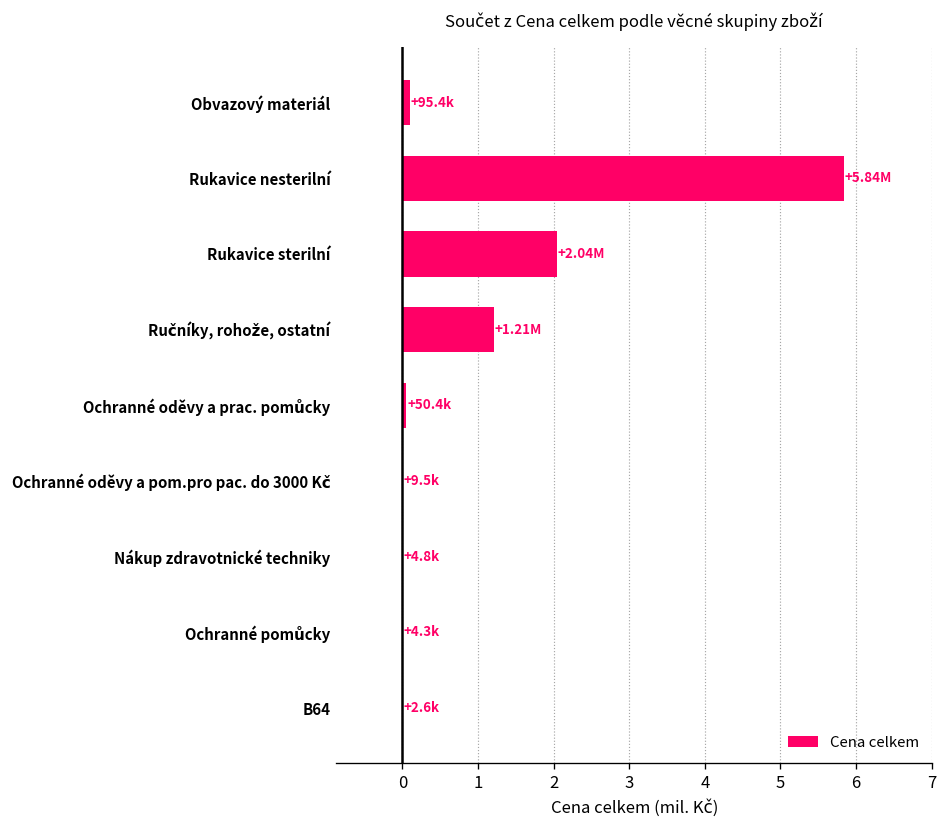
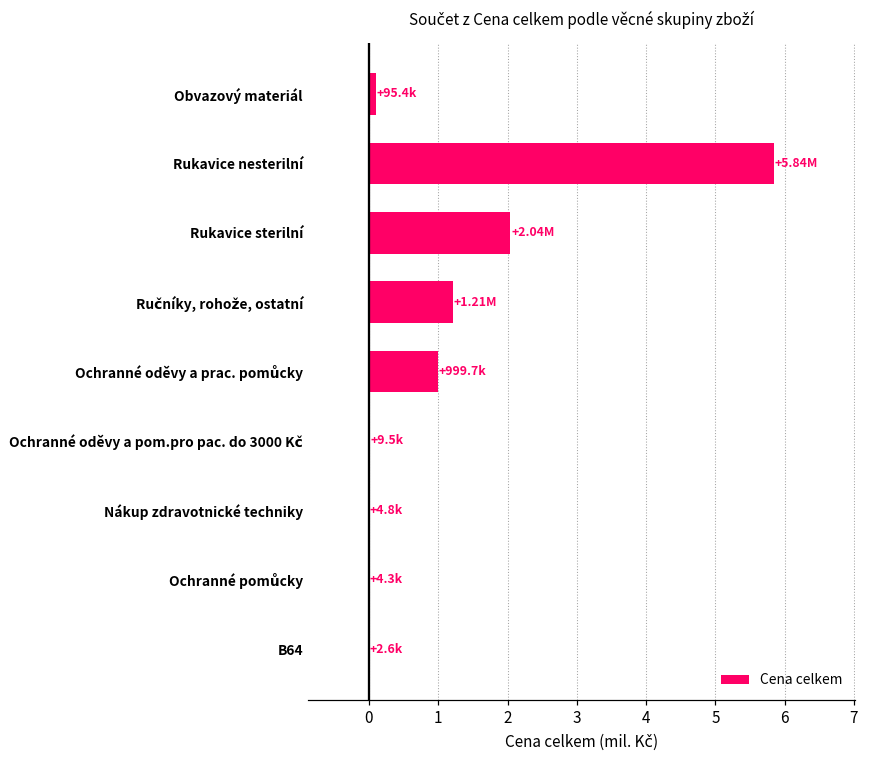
Ochranné oděvy a prac. pomůcky: +50.4k -> +999.7k
